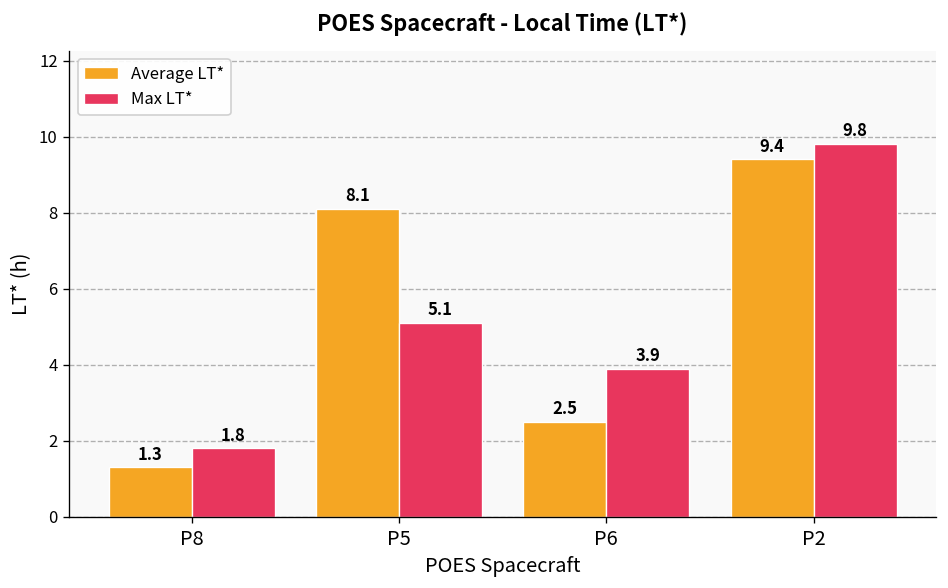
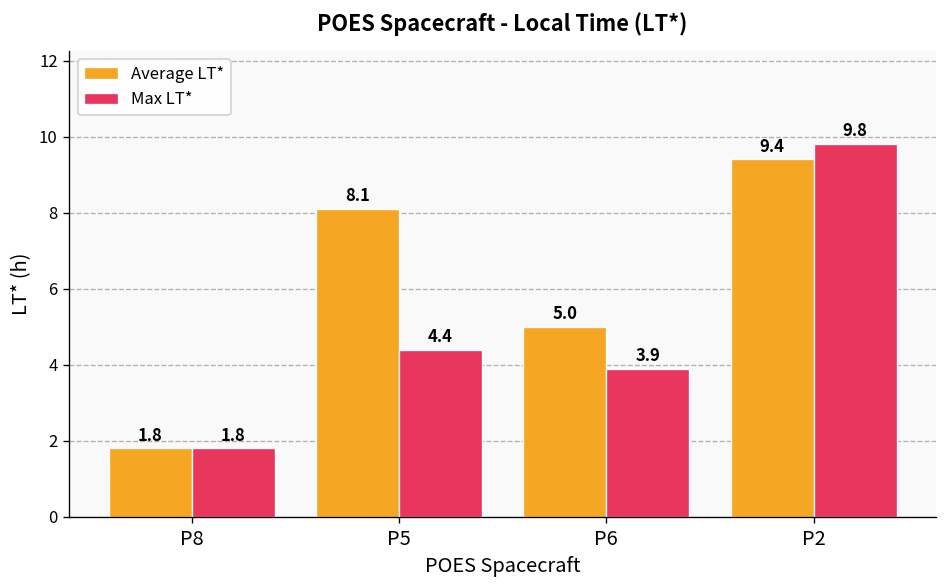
Average LT*, P8: 1.3 -> 1.8
Max LT*, P5: 5.1 -> 4.4
Average LT*, P6: 2.5 -> 5.0
